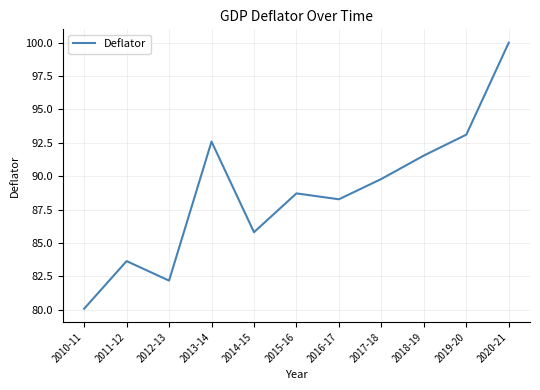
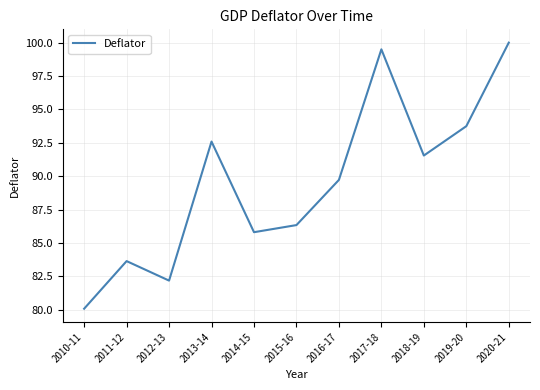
2015-16: 88.7 -> 86.3
2016-17: 88.3 -> 89.7
2017-18: 89.8 -> 99.5
2019-20: 93.1 -> 93.7
